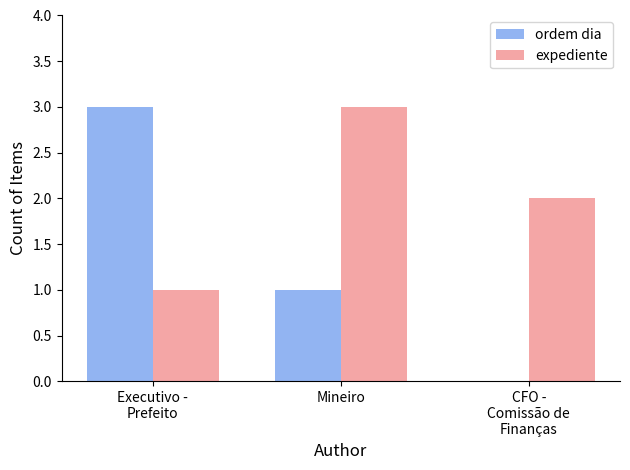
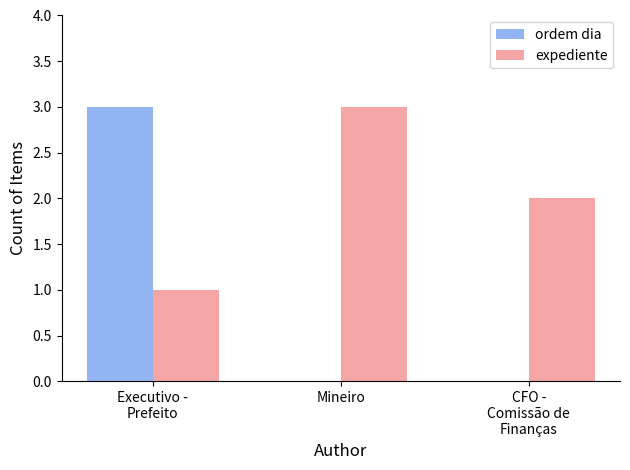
ordem dia, Mineiro: 1 -> 0
